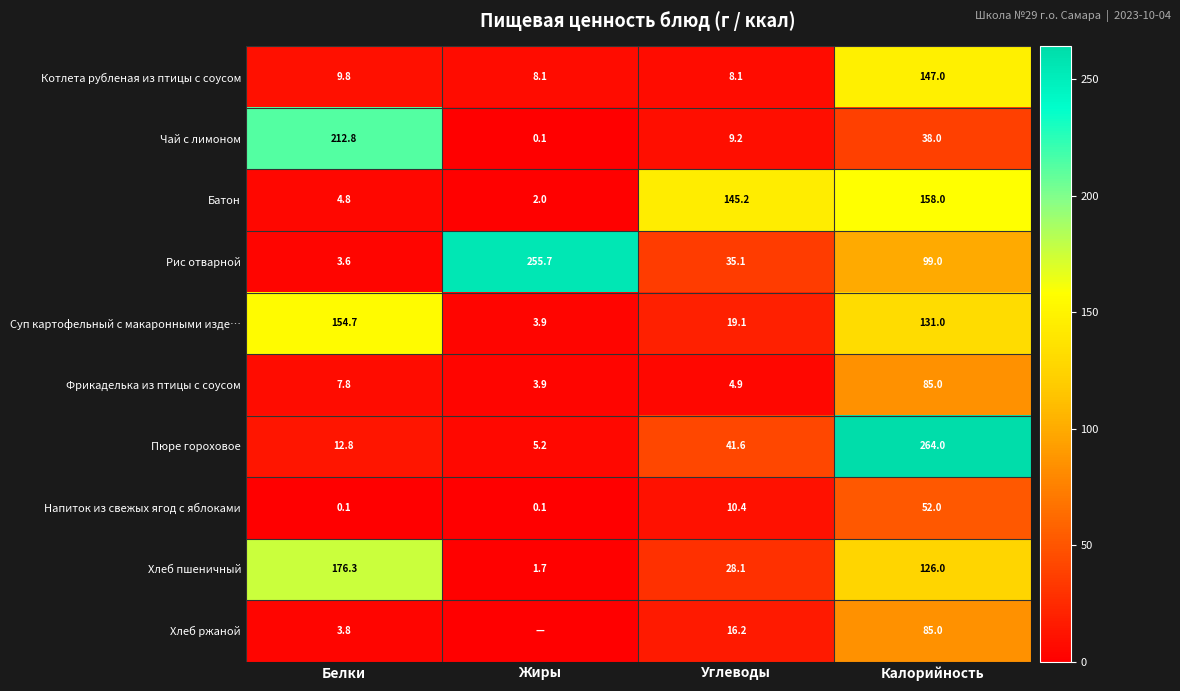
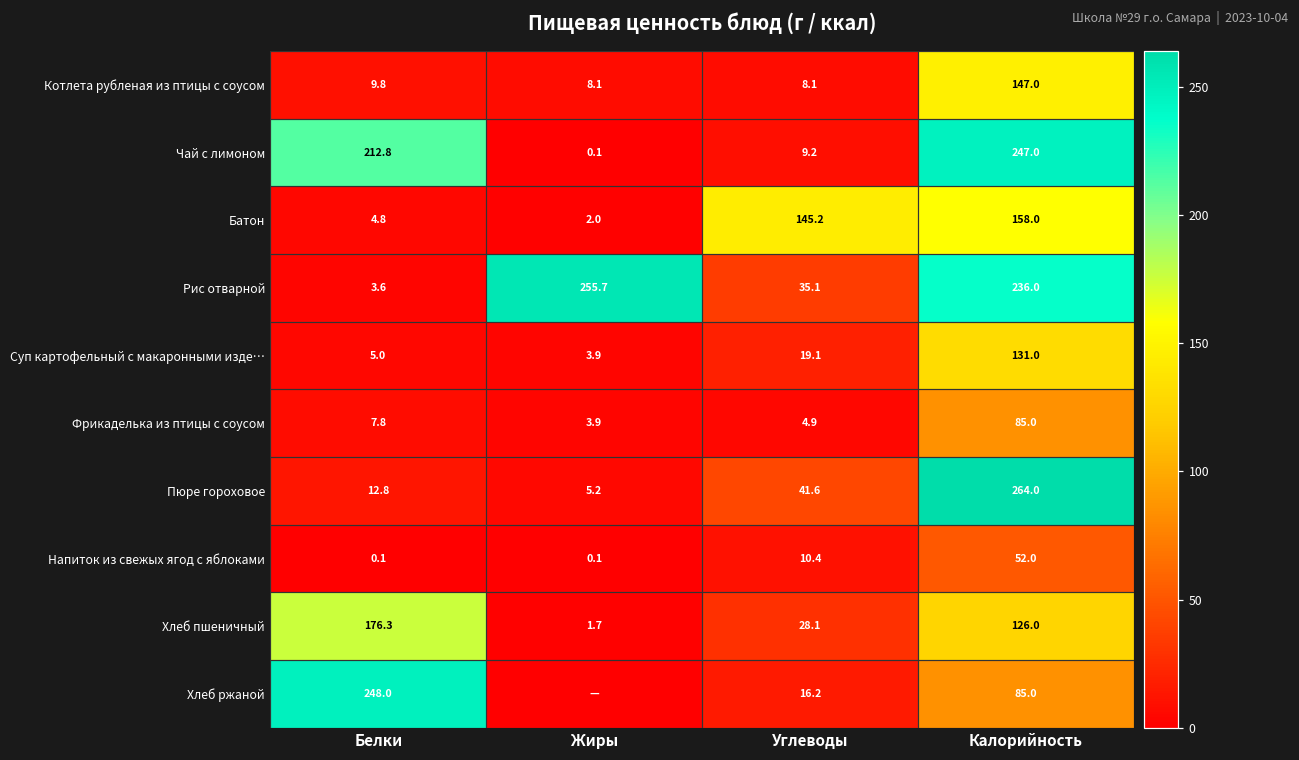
Чай с лимоном, Калорийность: 38.0 -> 247.0
Рис отварной, Калорийность: 99.0 -> 236.0
Суп картофельный с макаронными изде…, Белки: 154.7 -> 5.0
Хлеб ржаной, Белки: 3.8 -> 248.0
